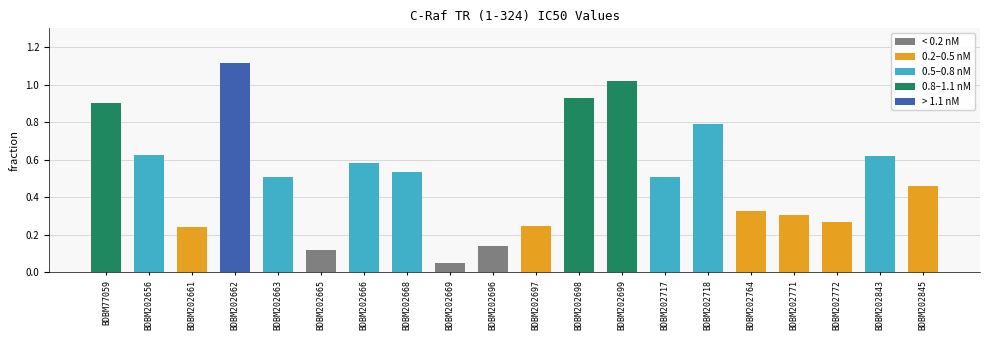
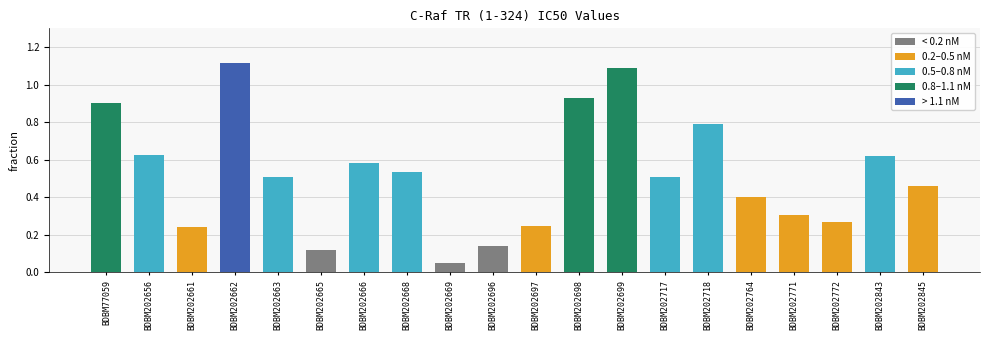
BDBM202699: 1.02 -> 1.09
BDBM202764: 0.33 -> 0.40
